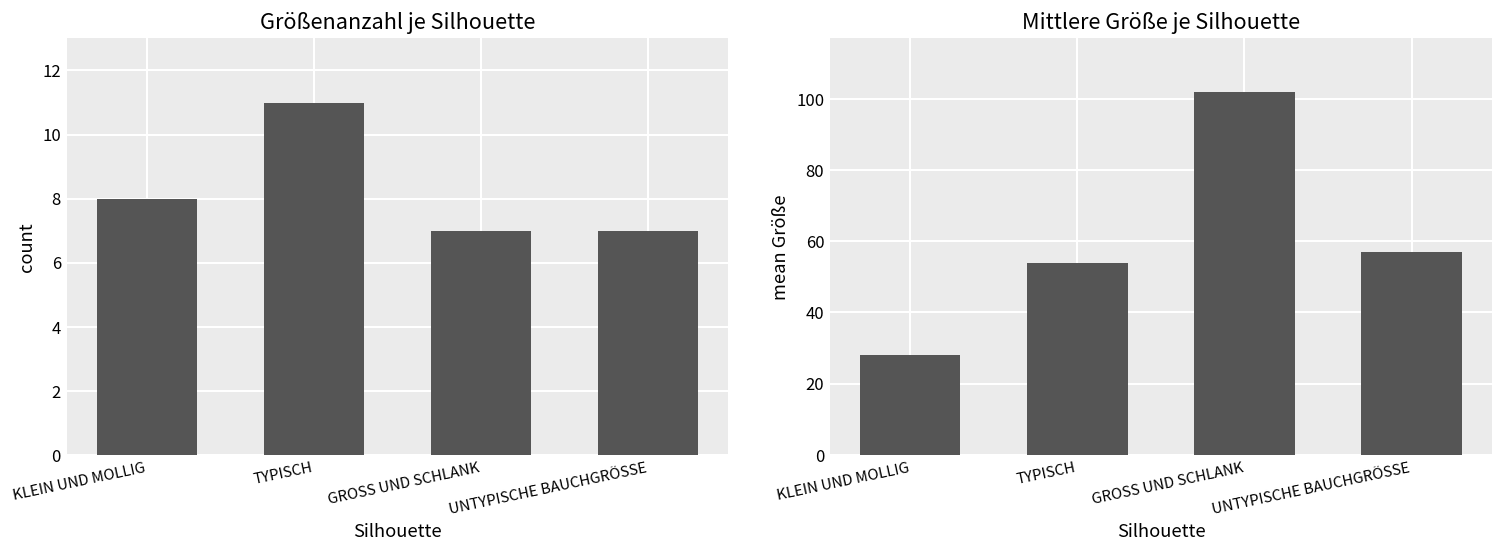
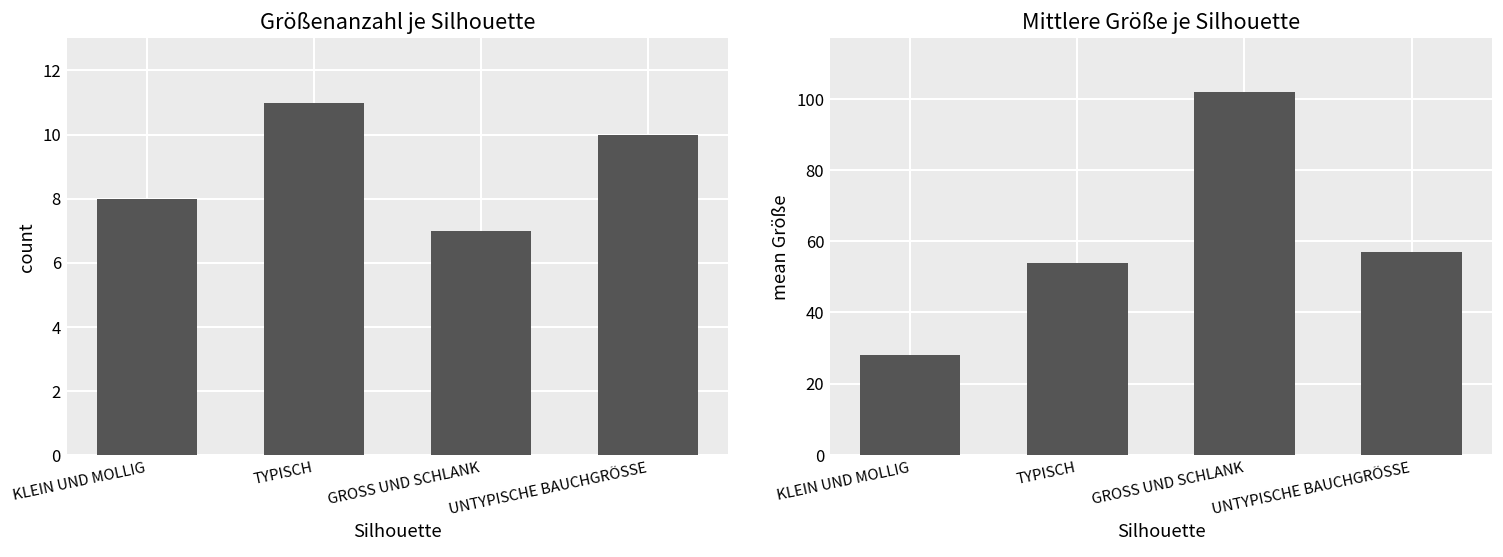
Größenanzahl je Silhouette, UNTYPISCHE BAUCHGRÖSSE: 7 -> 10
